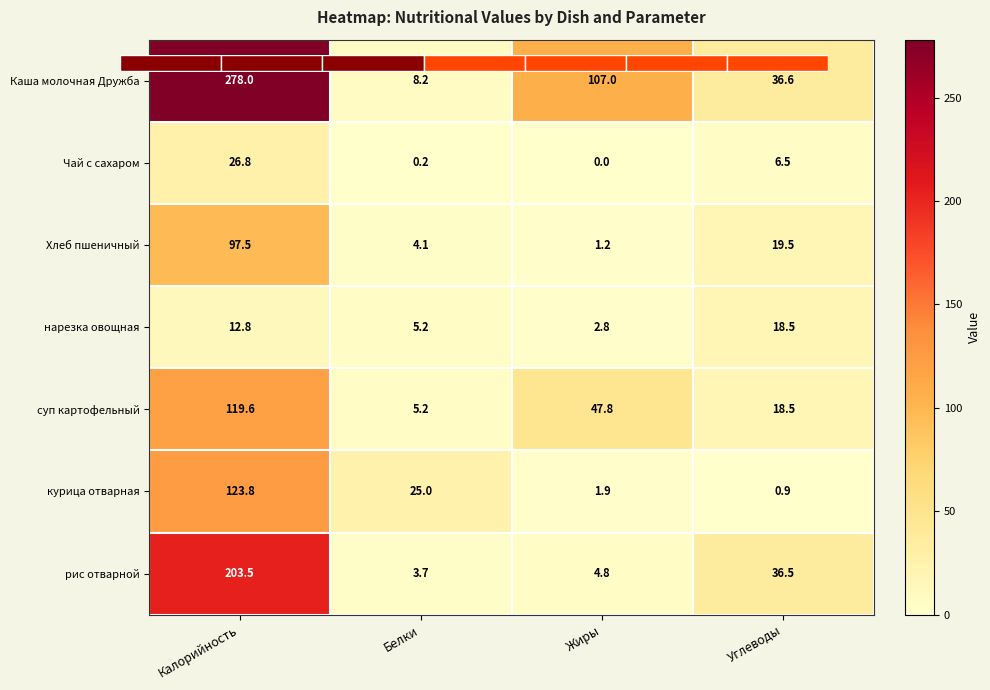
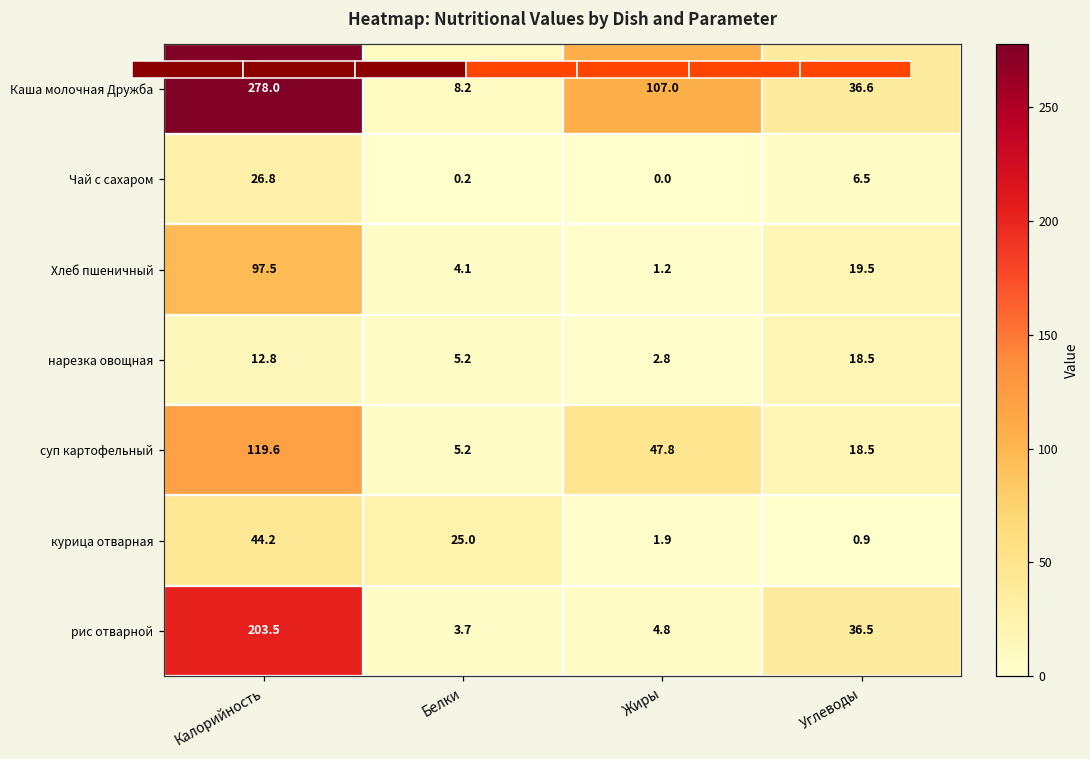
Heatmap: Nutritional Values by Dish and Parameter, курица отварная, Калорийность: 123.8 -> 44.2
